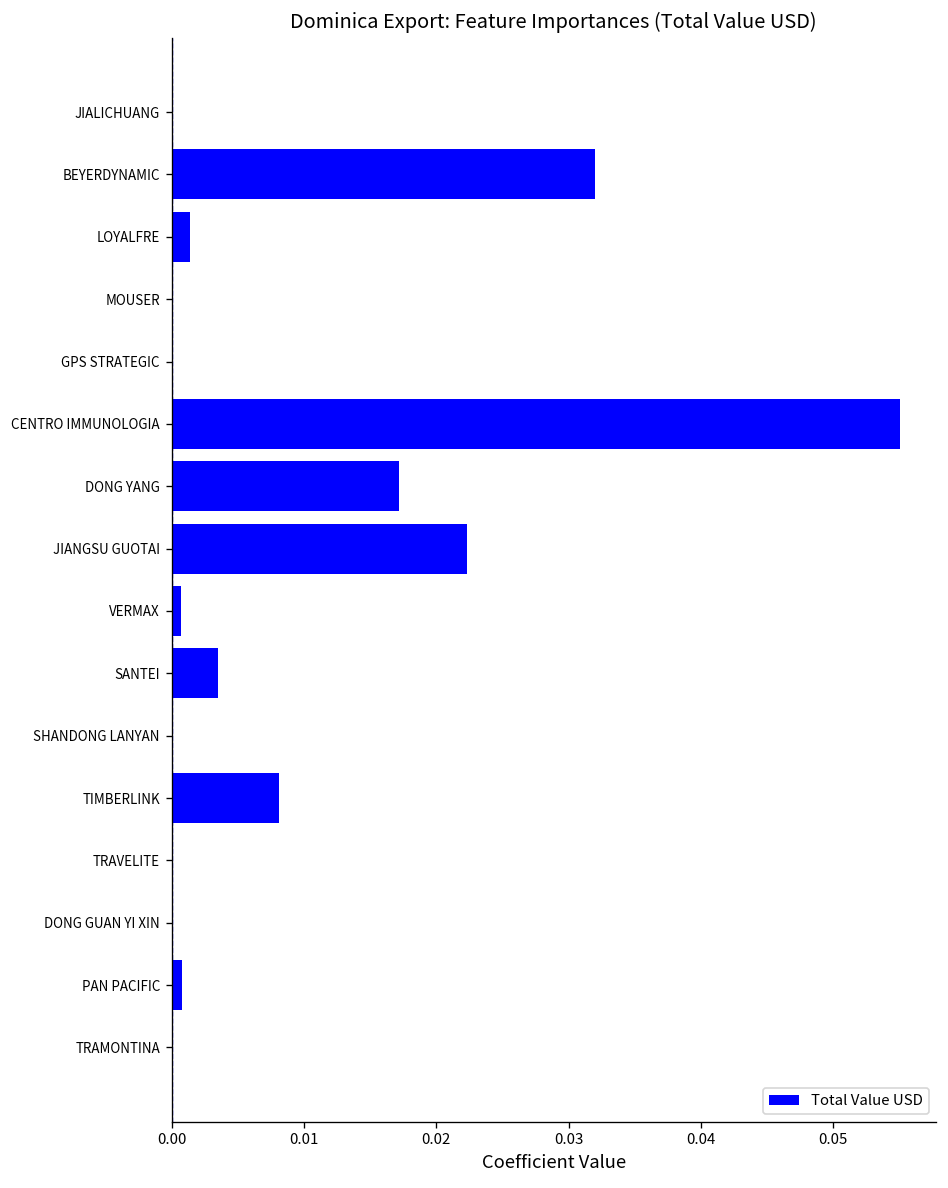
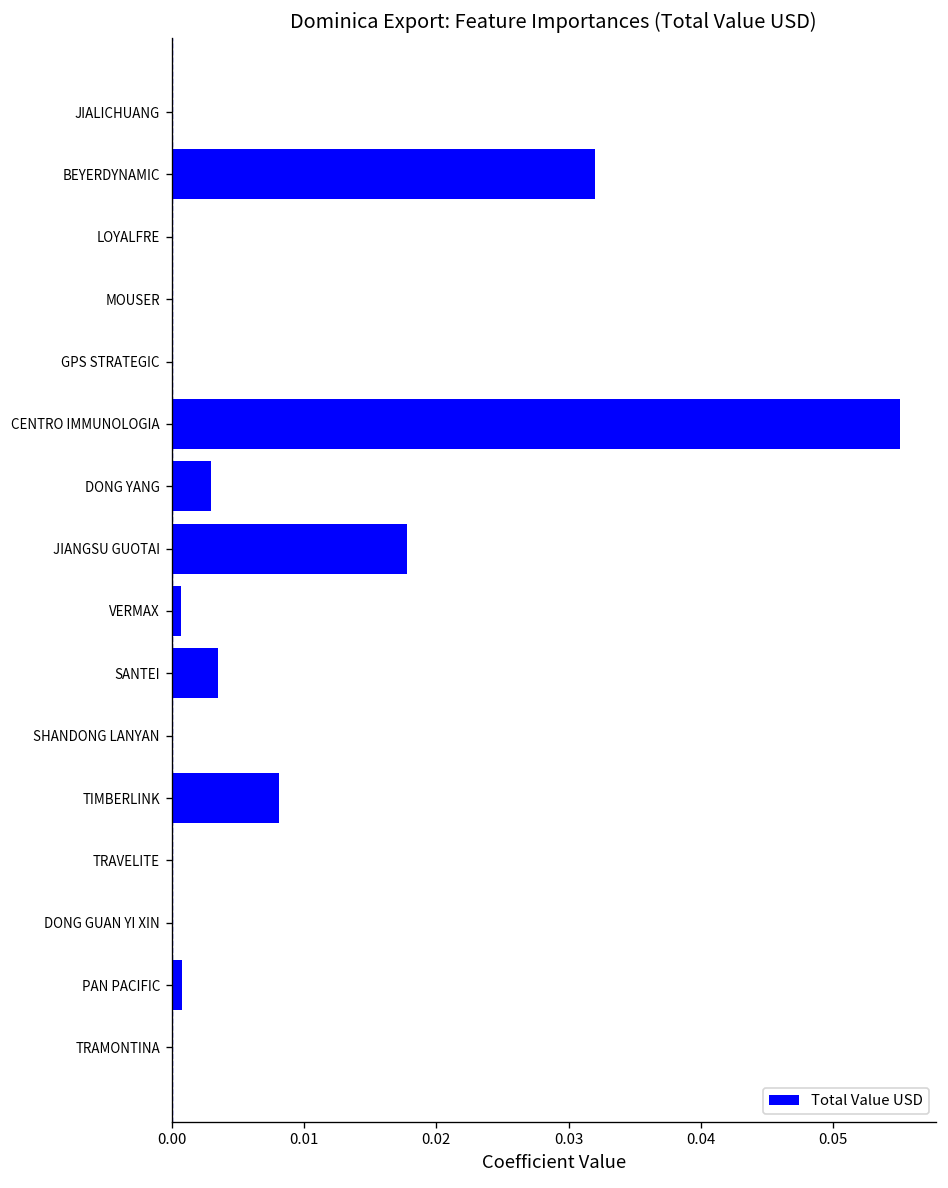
LOYALFRE: 0.0014 -> 0.0001
DONG YANG: 0.0172 -> 0.0030
JIANGSU GUOTAI: 0.0223 -> 0.0178
